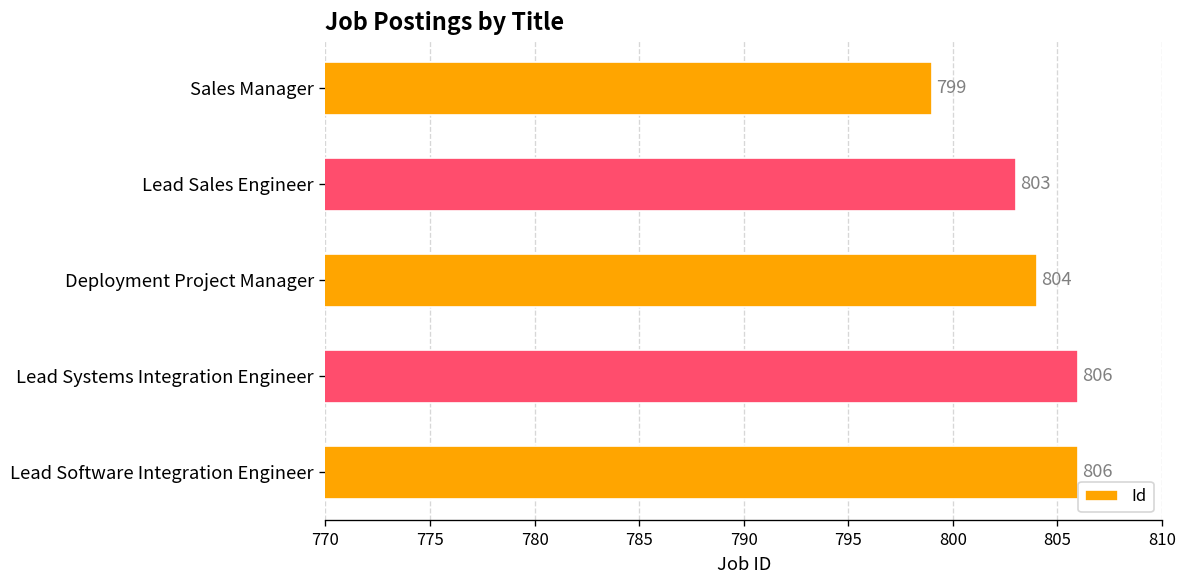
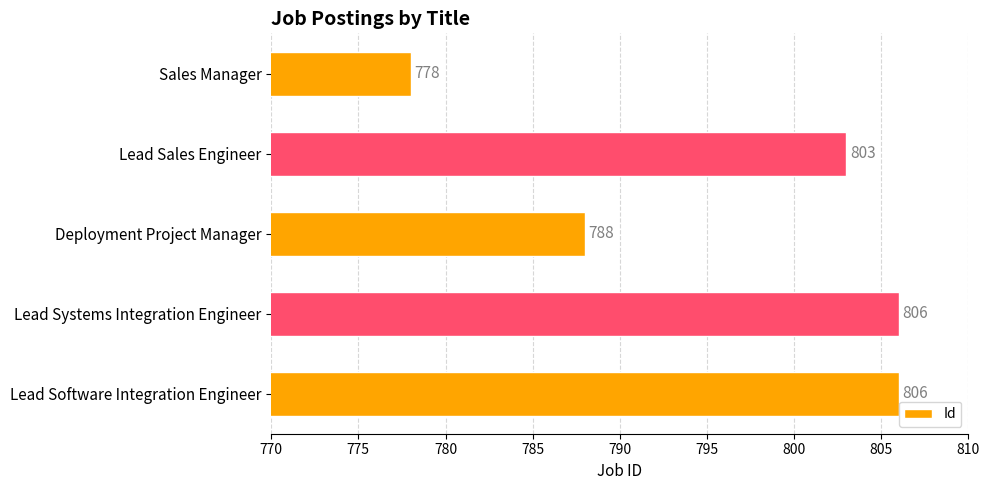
Sales Manager: 799 -> 778
Deployment Project Manager: 804 -> 788
